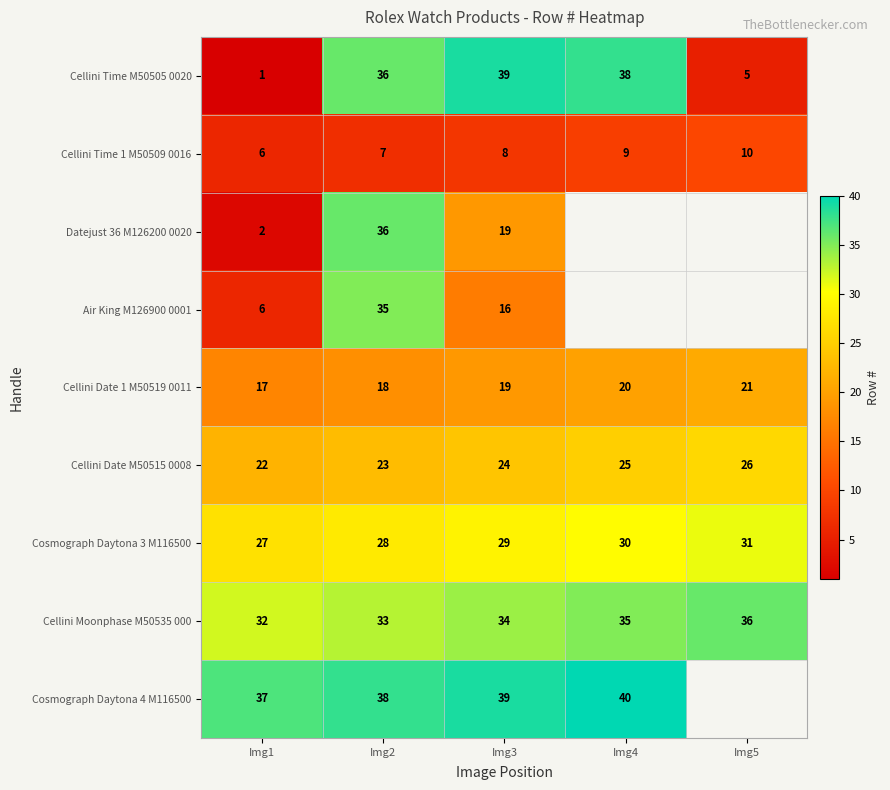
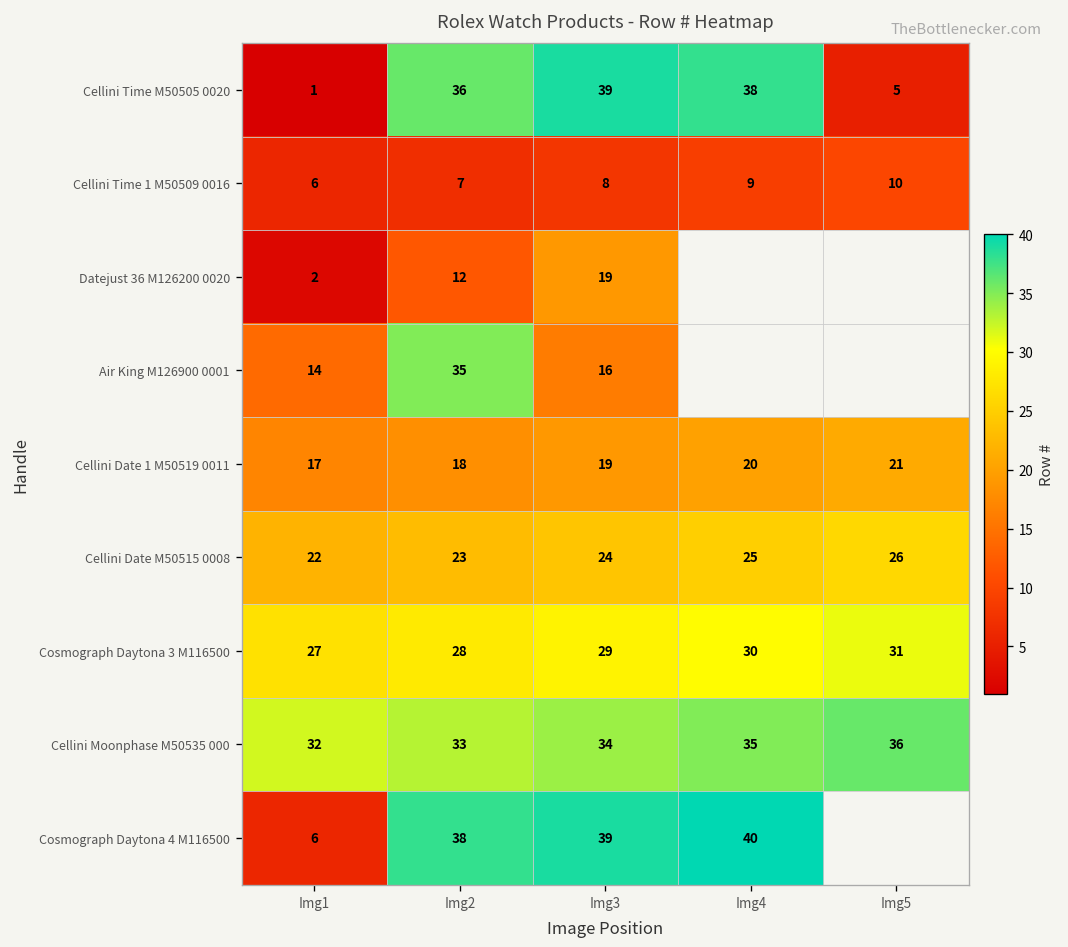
Datejust 36 M126200 0020, Img2: 36 -> 12
Air King M126900 0001, Img1: 6 -> 14
Cosmograph Daytona 4 M116500, Img1: 37 -> 6
